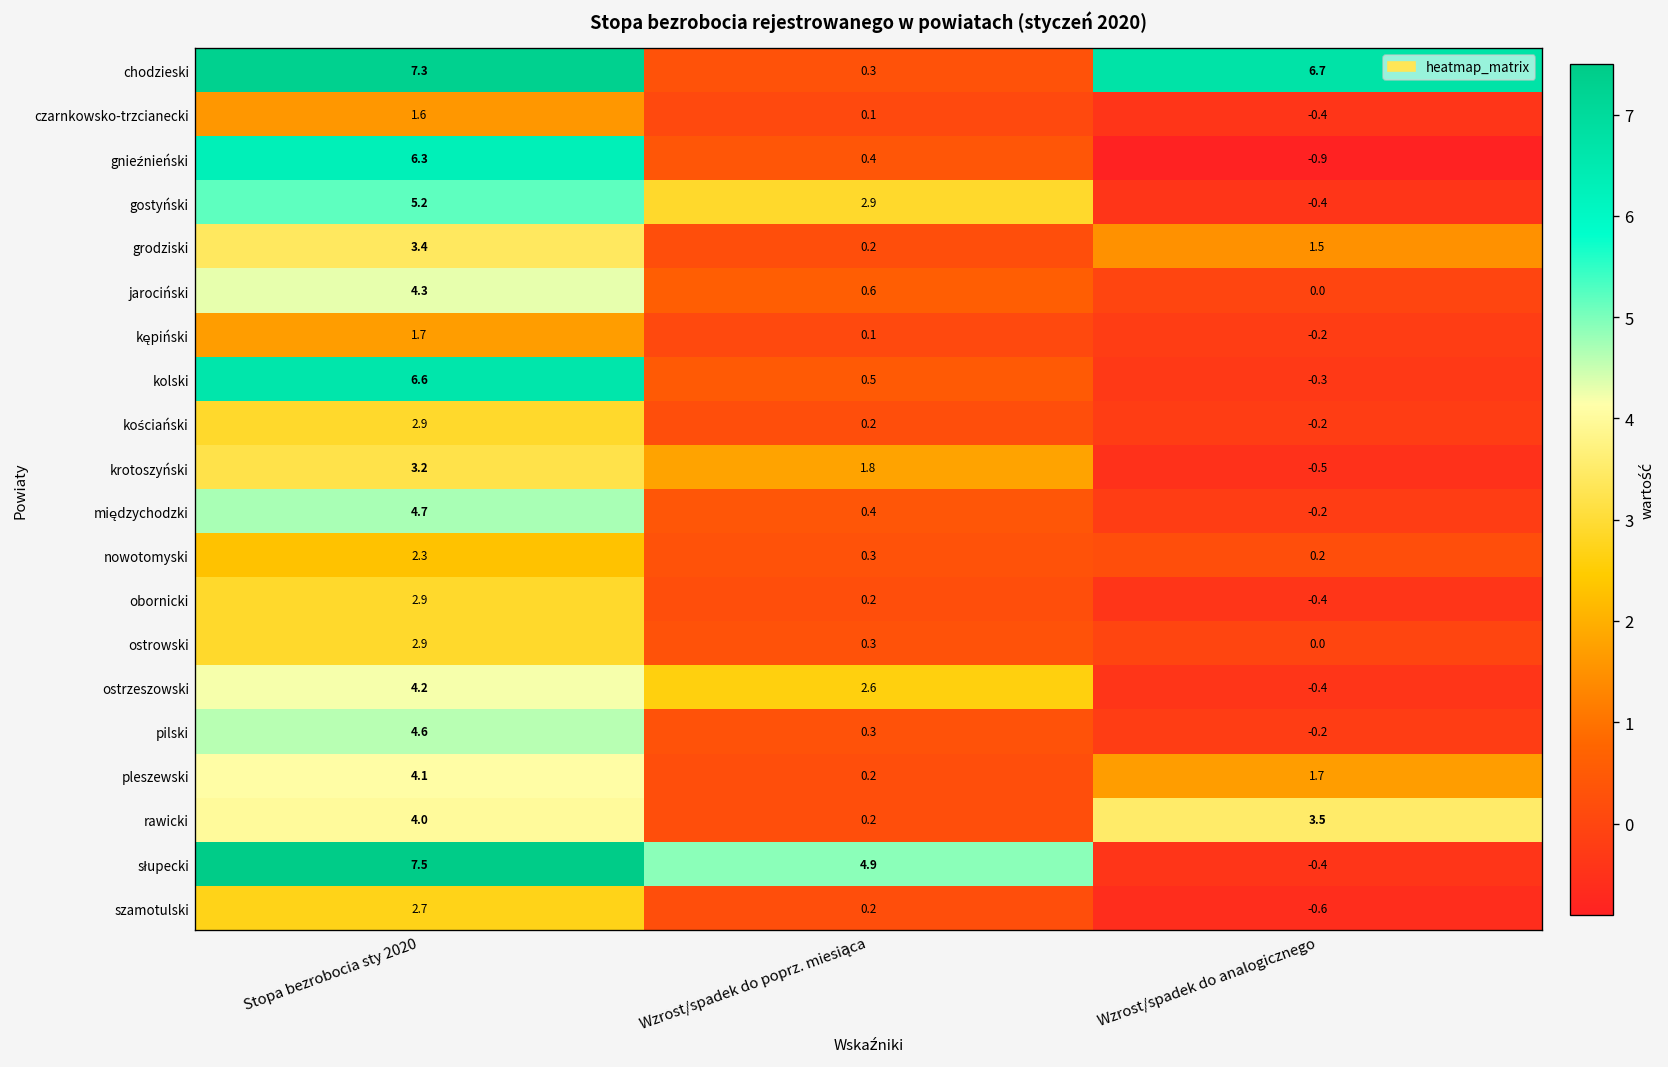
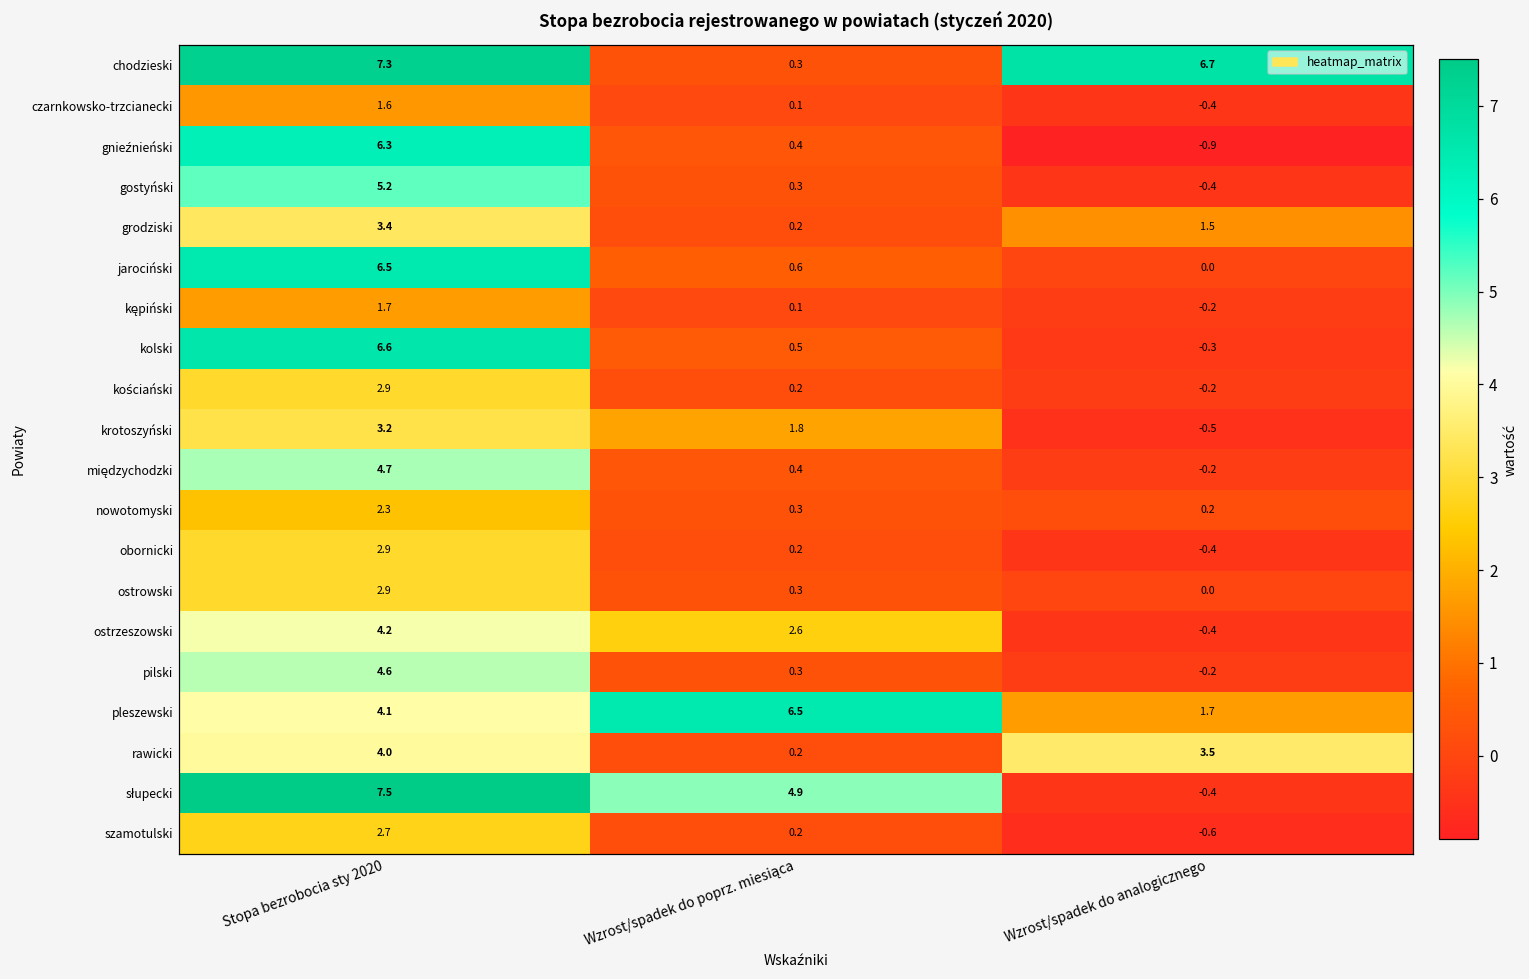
gostyński, Wzrost/spadek do poprz. miesiąca: 2.9 -> 0.3
jarociński, Stopa bezrobocia sty 2020: 4.3 -> 6.5
pleszewski, Wzrost/spadek do poprz. miesiąca: 0.2 -> 6.5
